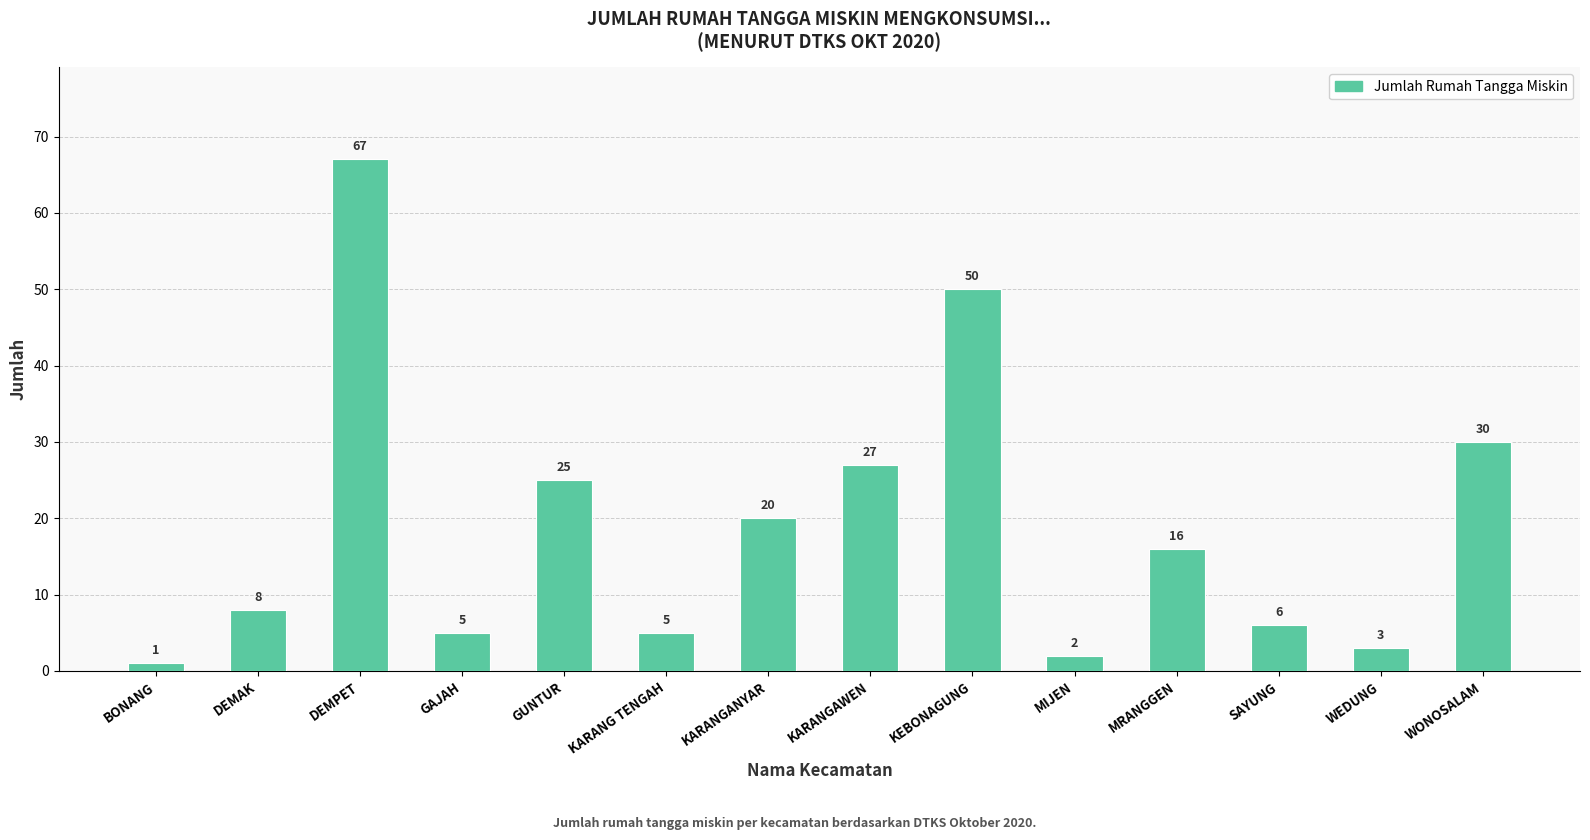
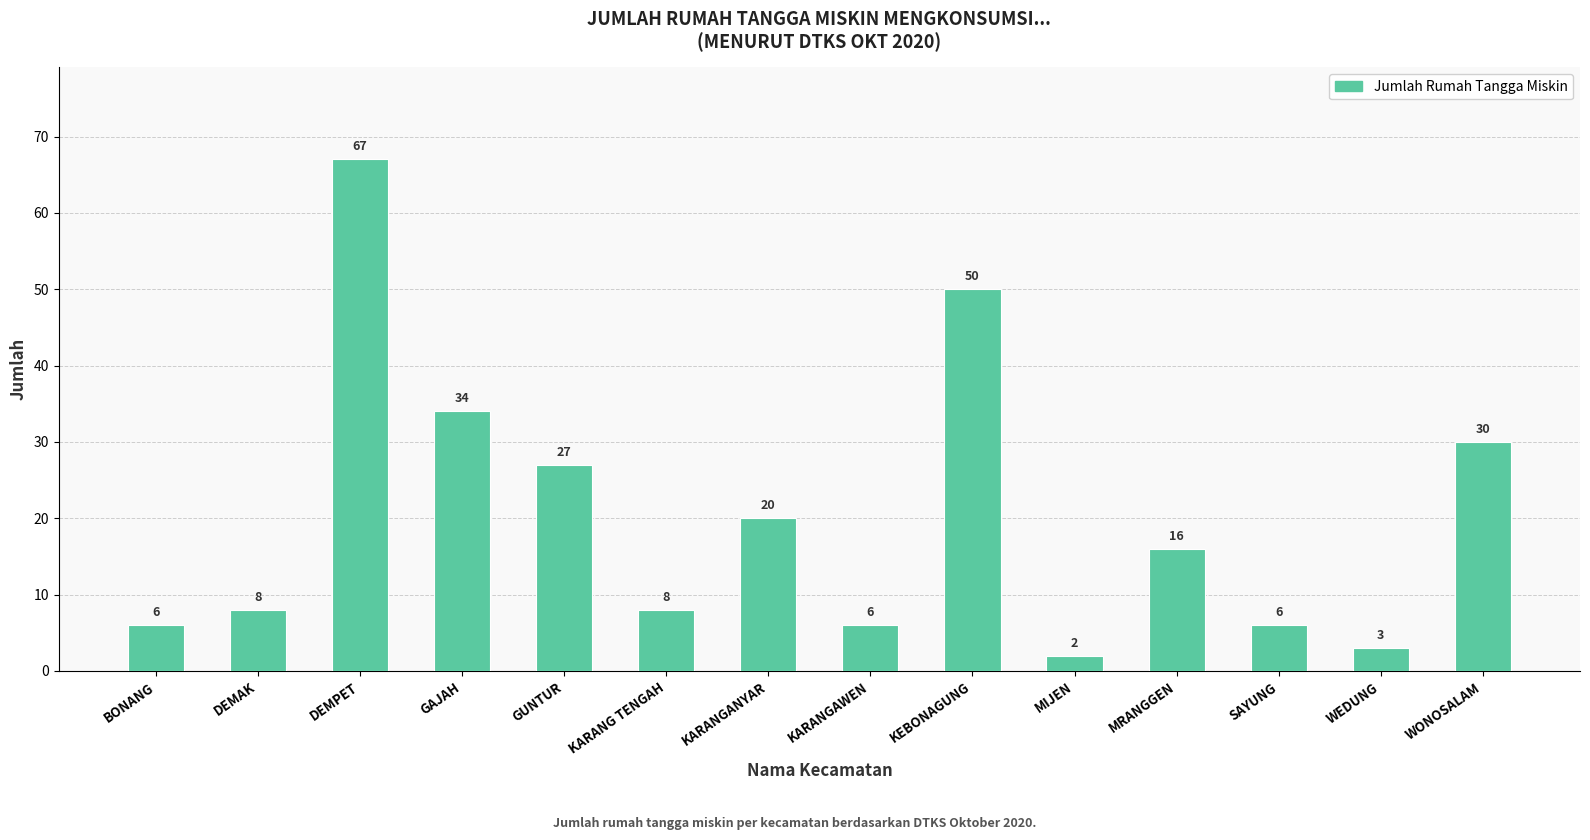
BONANG: 1 -> 6
GAJAH: 5 -> 34
GUNTUR: 25 -> 27
KARANG TENGAH: 5 -> 8
KARANGAWEN: 27 -> 6
